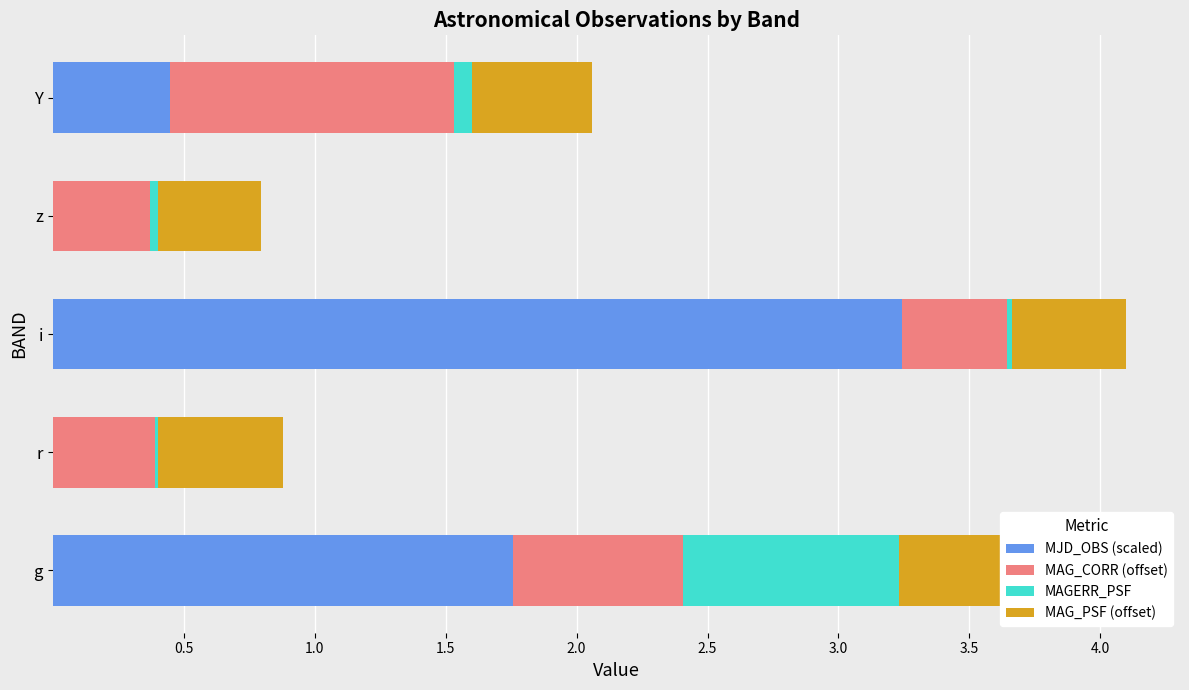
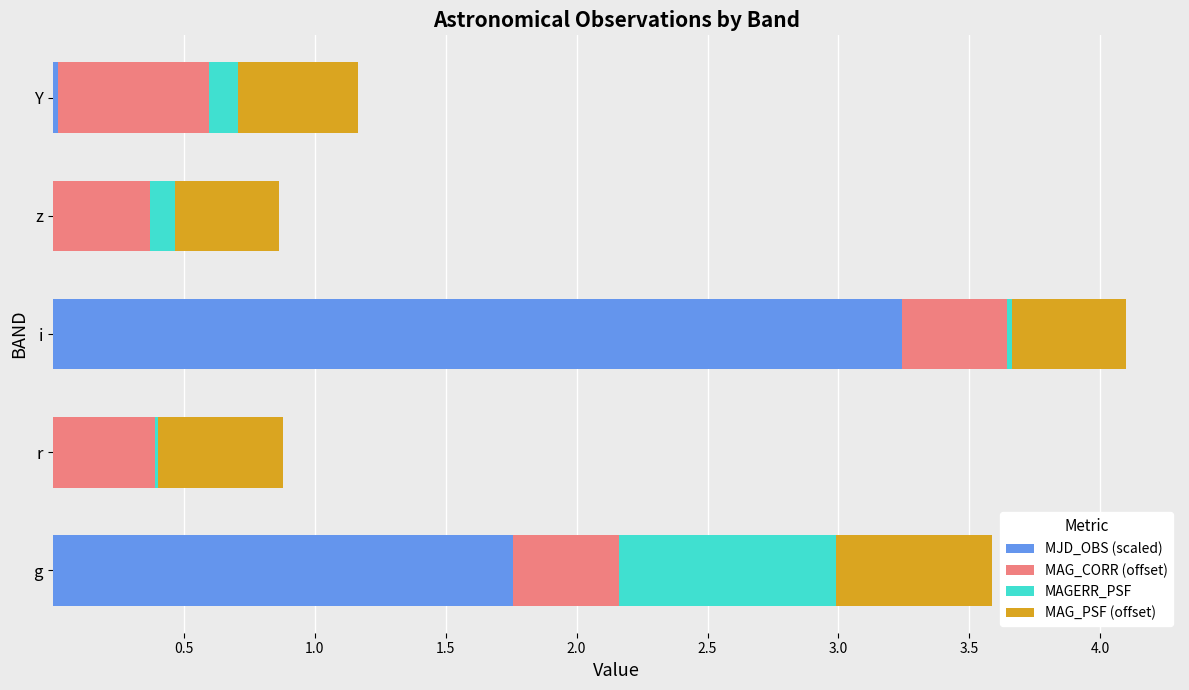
MJD_OBS (scaled), Y: 0.45 -> 0.02
MAG_CORR (offset), Y: 1.08 -> 0.57
MAGERR_PSF, Y: 0.07 -> 0.11
MAGERR_PSF, z: 0.03 -> 0.10
MAG_CORR (offset), g: 0.65 -> 0.41
